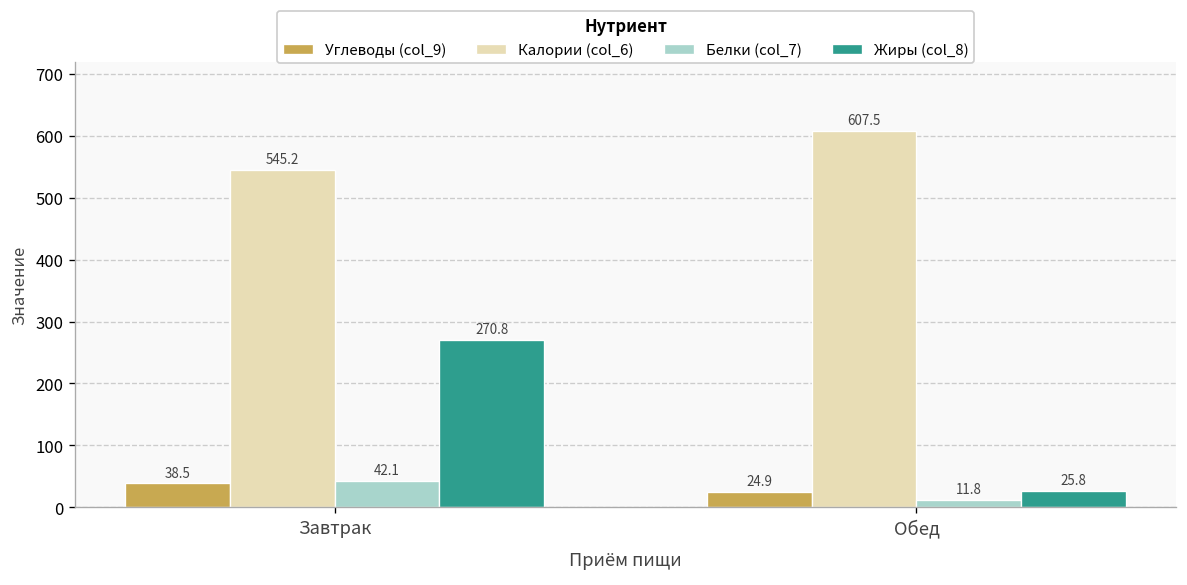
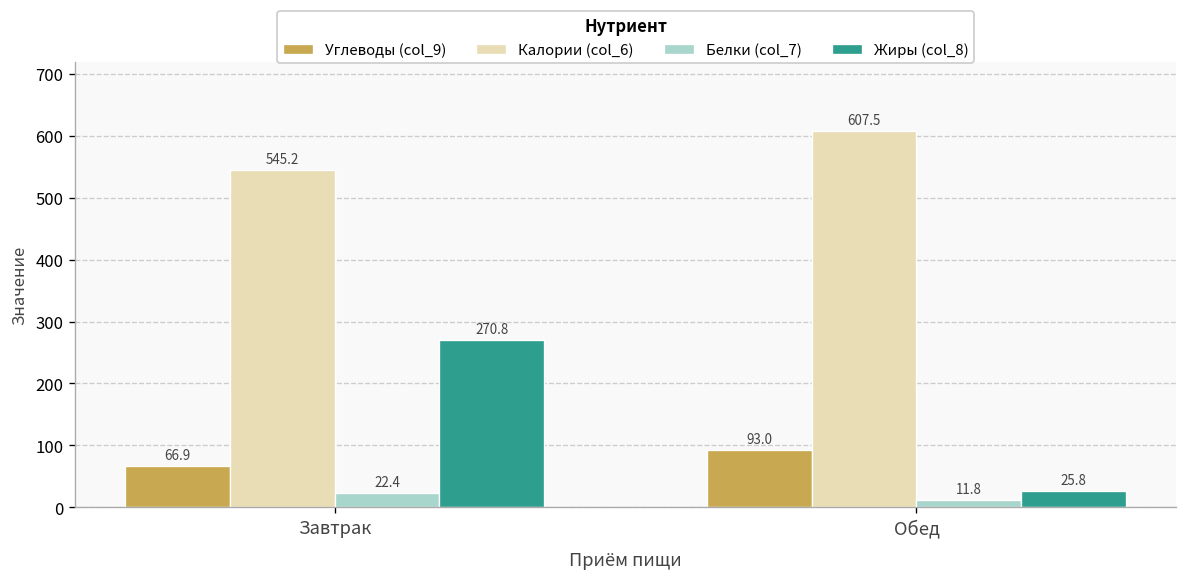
Углеводы (col_9), Завтрак: 38.5 -> 66.9
Белки (col_7), Завтрак: 42.1 -> 22.4
Углеводы (col_9), Обед: 24.9 -> 93.0
